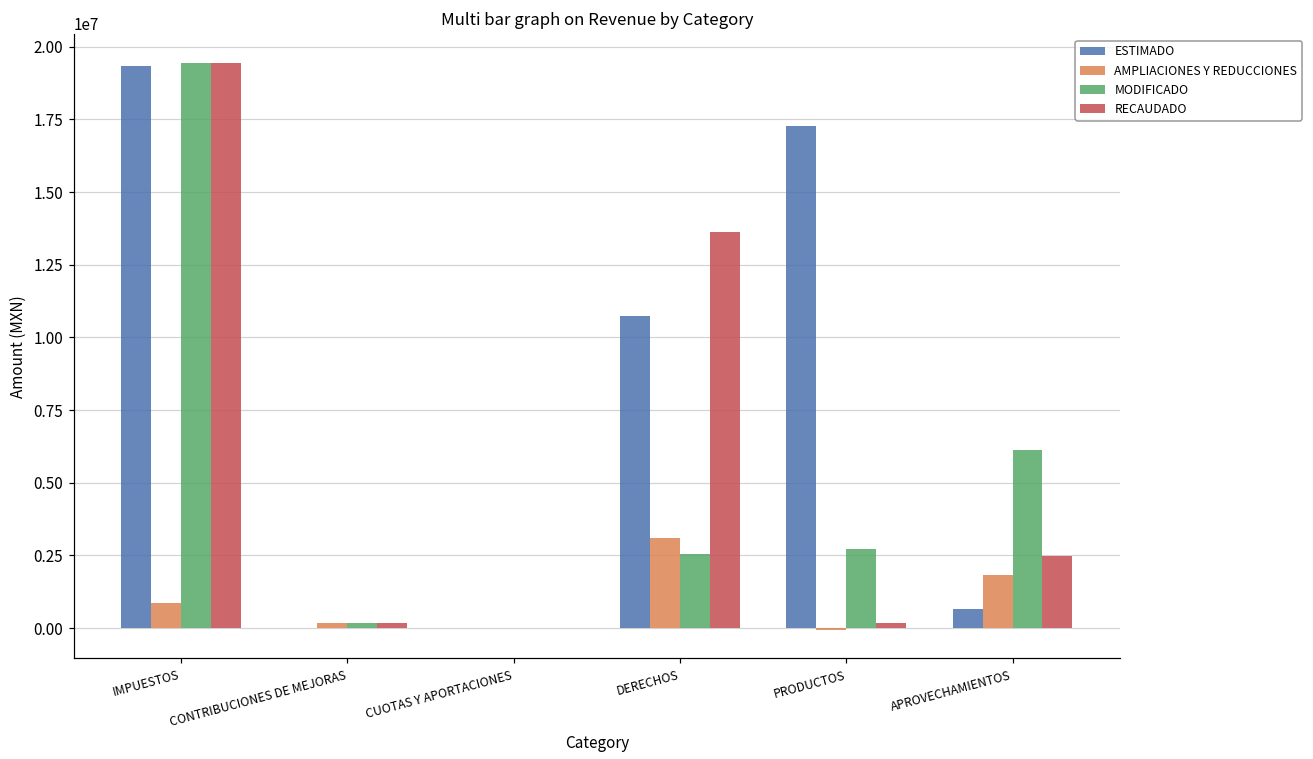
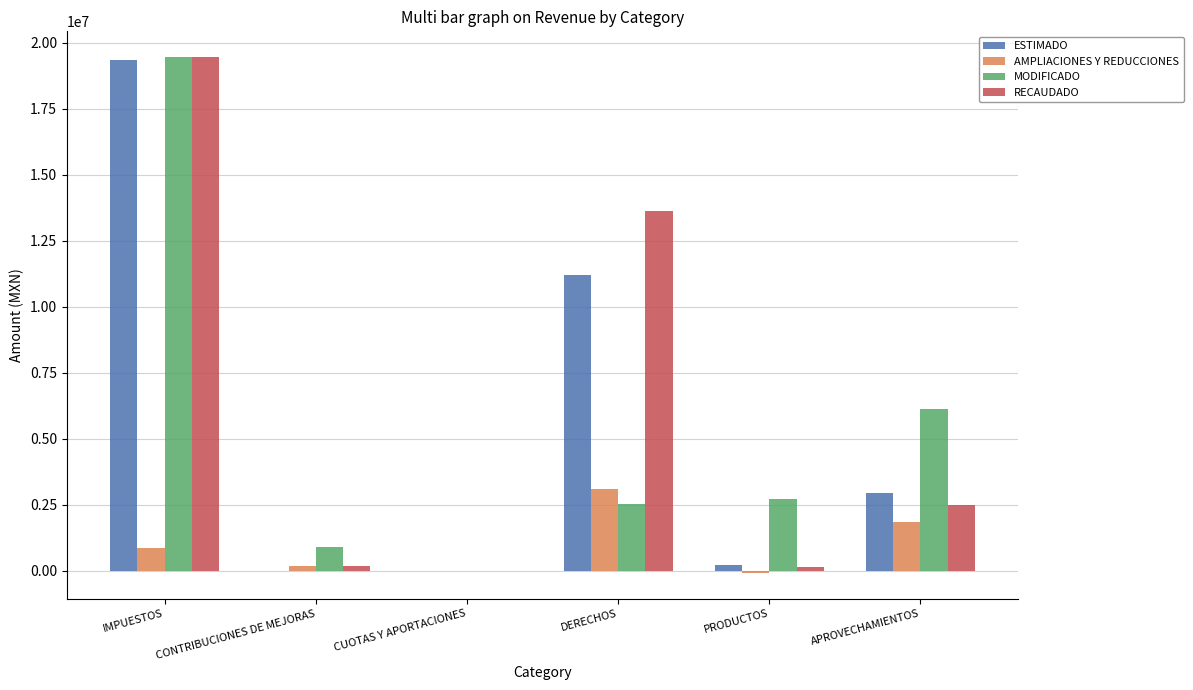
MODIFICADO, CONTRIBUCIONES DE MEJORAS: 200000 -> 900000
ESTIMADO, DERECHOS: 10700000 -> 11200000
ESTIMADO, PRODUCTOS: 17300000 -> 200000
ESTIMADO, APROVECHAMIENTOS: 600000 -> 3000000
